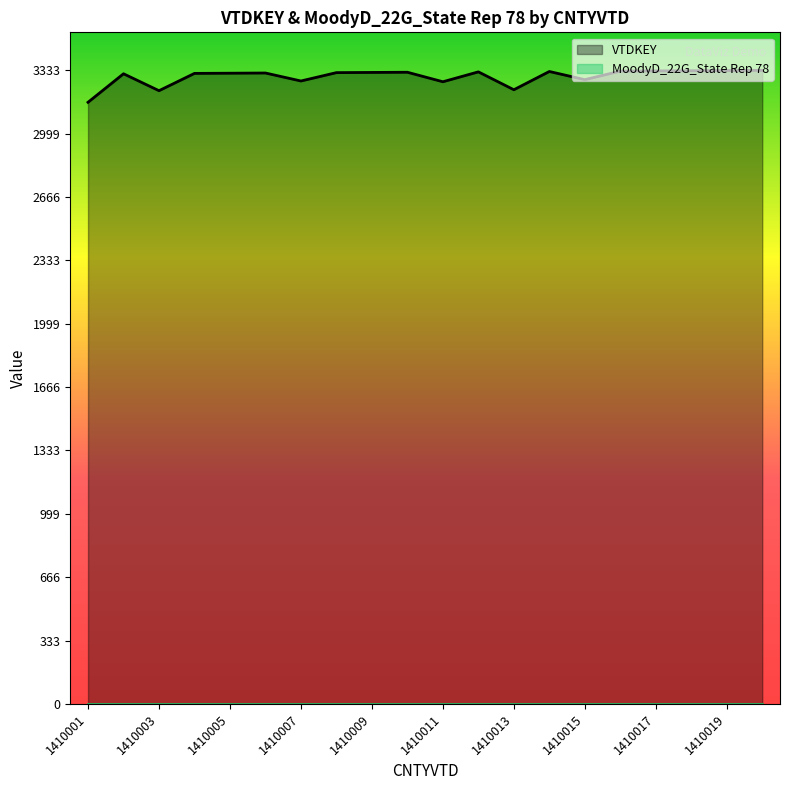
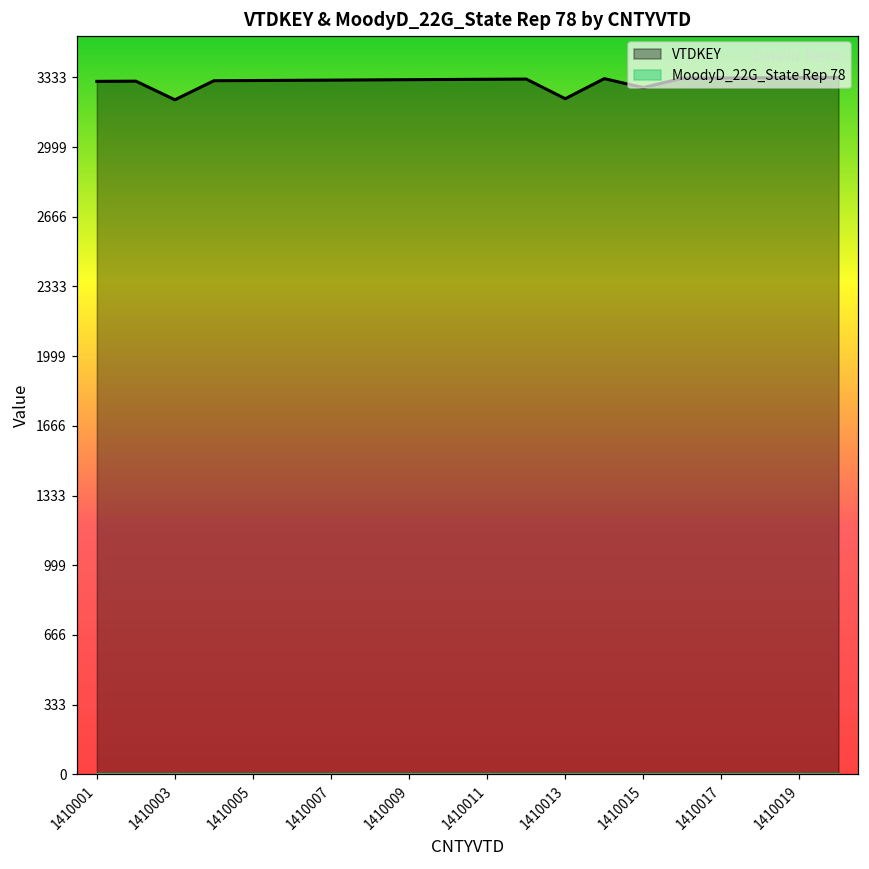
VTDKEY, 1410001: 3170 -> 3310
VTDKEY, 1410007: 3280 -> 3320
VTDKEY, 1410011: 3270 -> 3320
